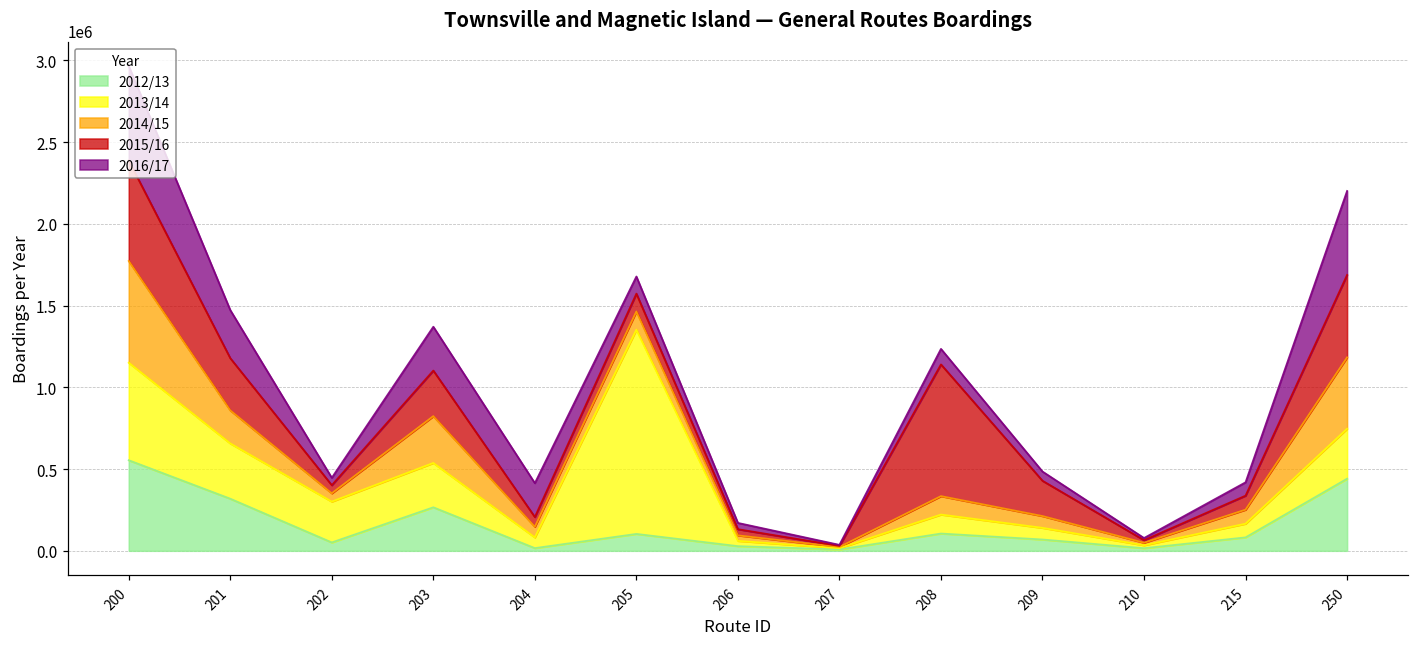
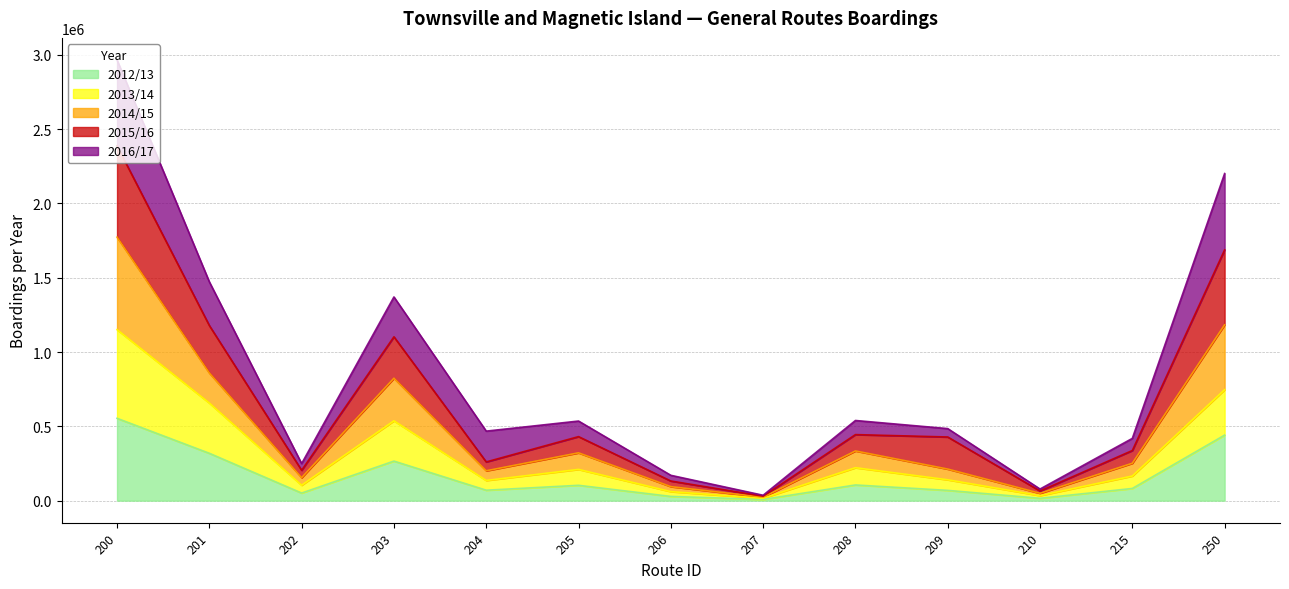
2013/14, 202: 250000 -> 50000
2012/13, 204: 20000 -> 70000
2013/14, 205: 1250000 -> 110000
2015/16, 208: 810000 -> 110000
